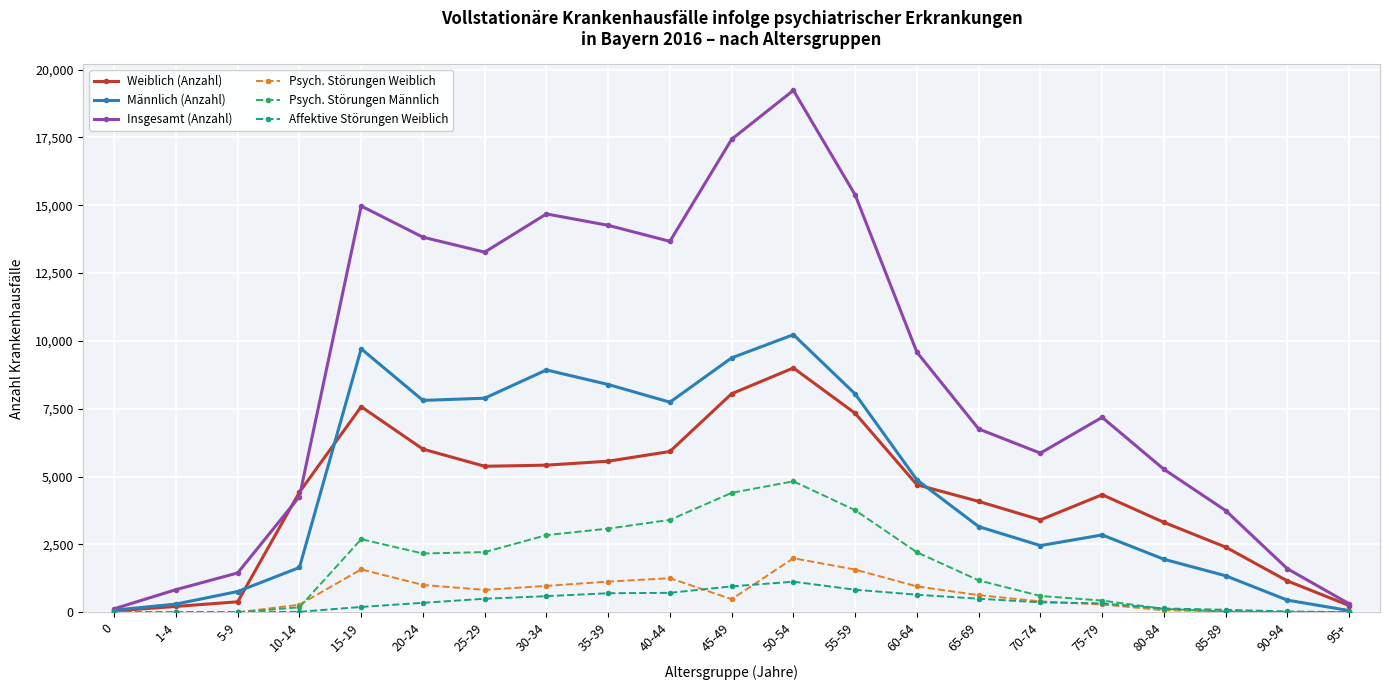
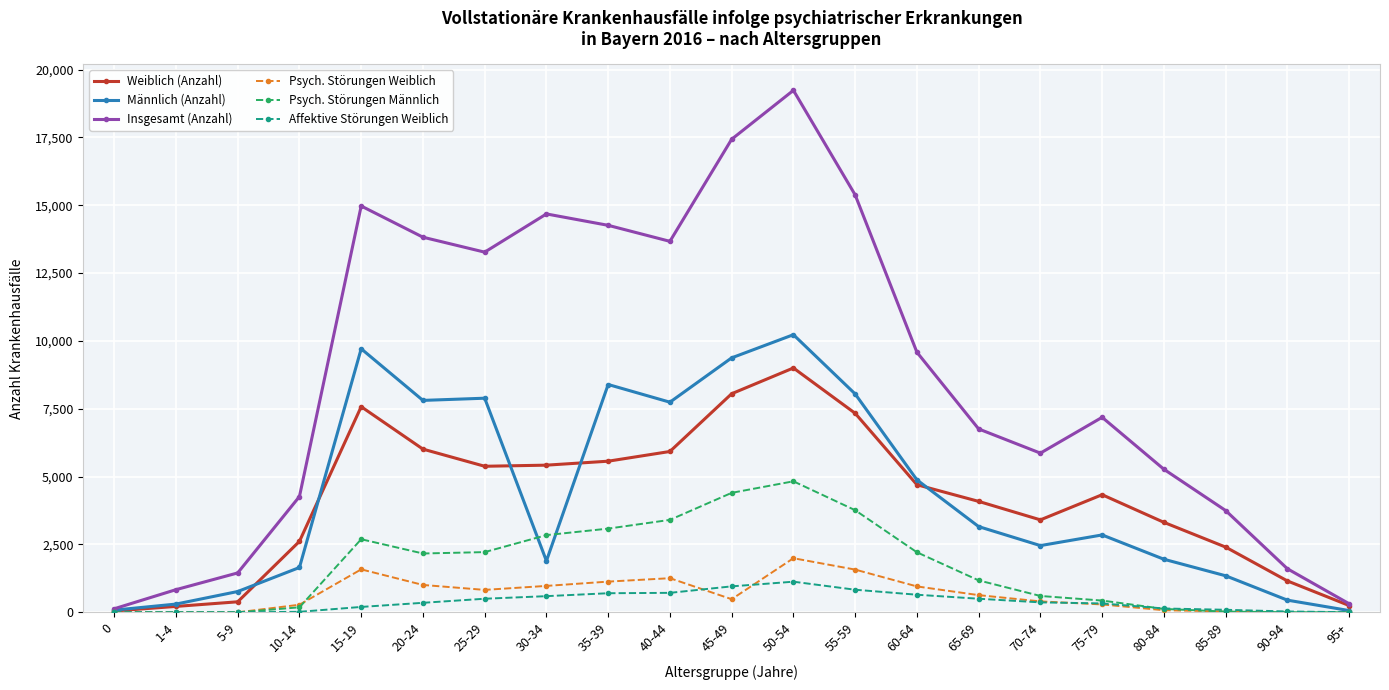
Weiblich (Anzahl), 10-14: 4,400 -> 2,600
Männlich (Anzahl), 30-34: 8,900 -> 1,900
